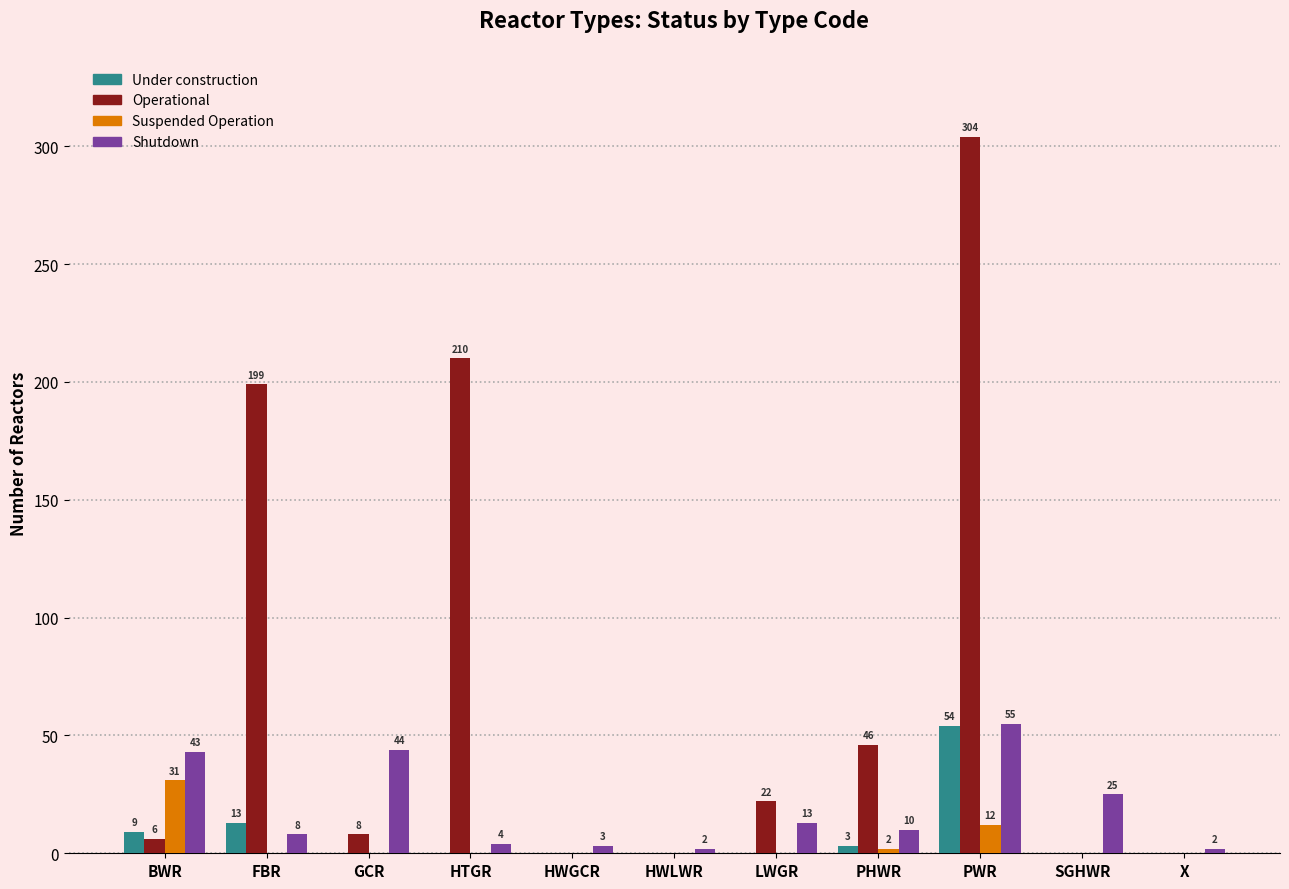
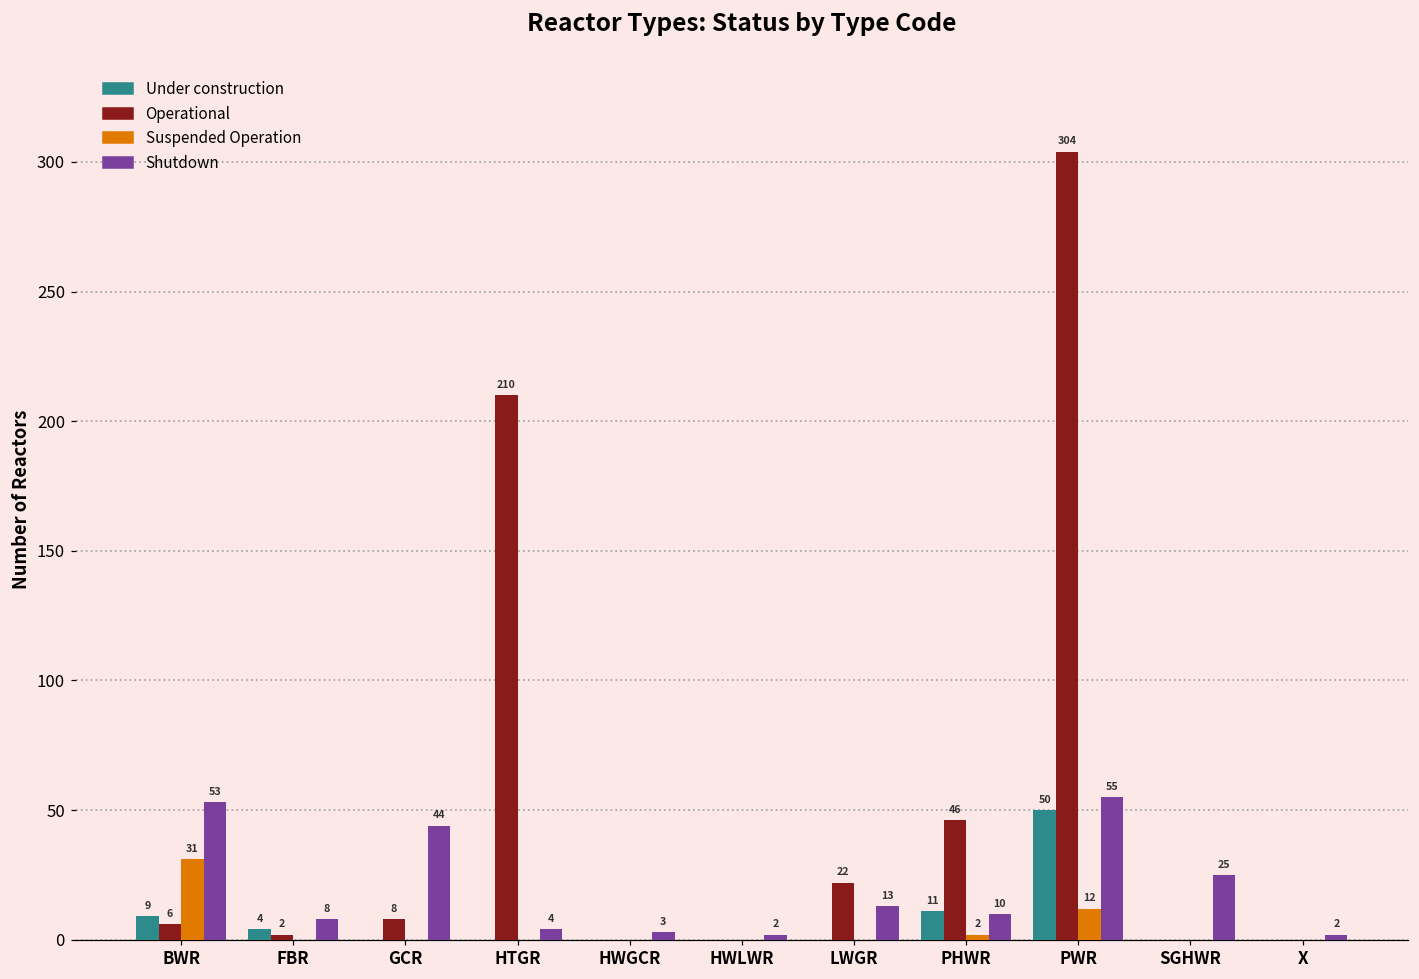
Shutdown, BWR: 43 -> 53
Under construction, FBR: 13 -> 4
Operational, FBR: 199 -> 2
Under construction, PHWR: 3 -> 11
Under construction, PWR: 54 -> 50
